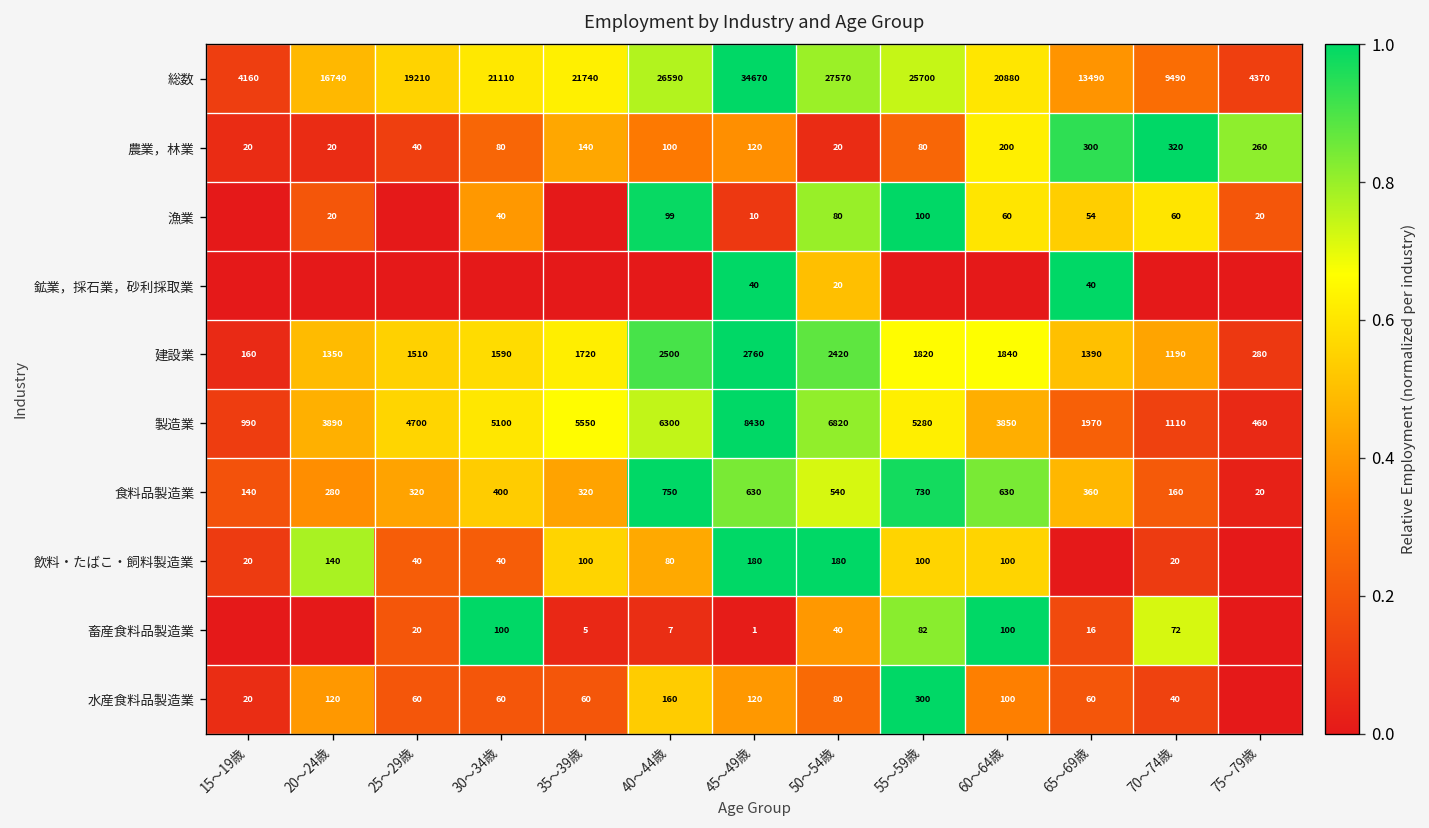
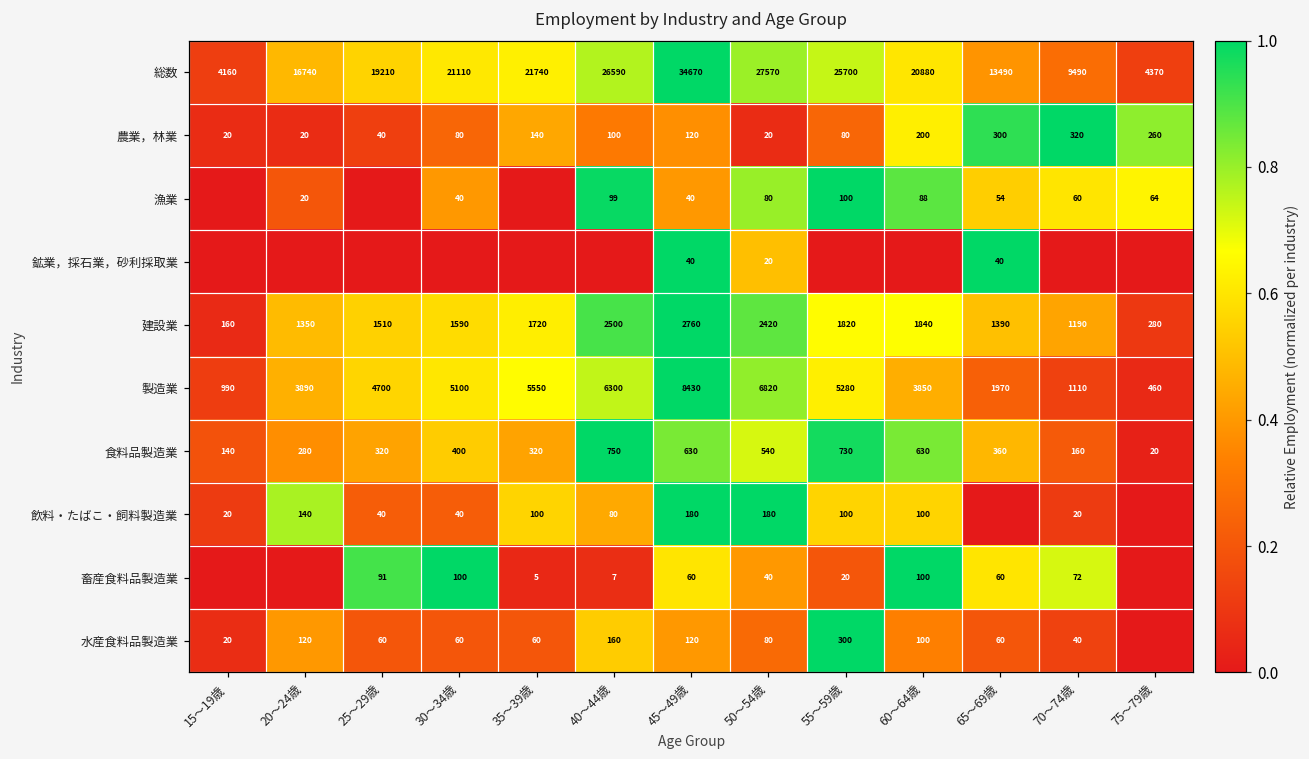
漁業, 45～49歳: 10 -> 40
漁業, 60～64歳: 60 -> 88
漁業, 75～79歳: 20 -> 64
畜産食料品製造業, 25～29歳: 20 -> 91
畜産食料品製造業, 45～49歳: 1 -> 60
畜産食料品製造業, 55～59歳: 82 -> 20
畜産食料品製造業, 65～69歳: 16 -> 60
